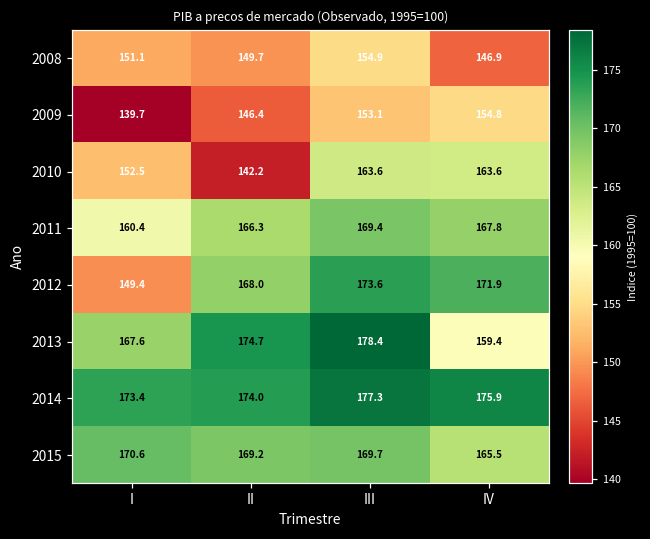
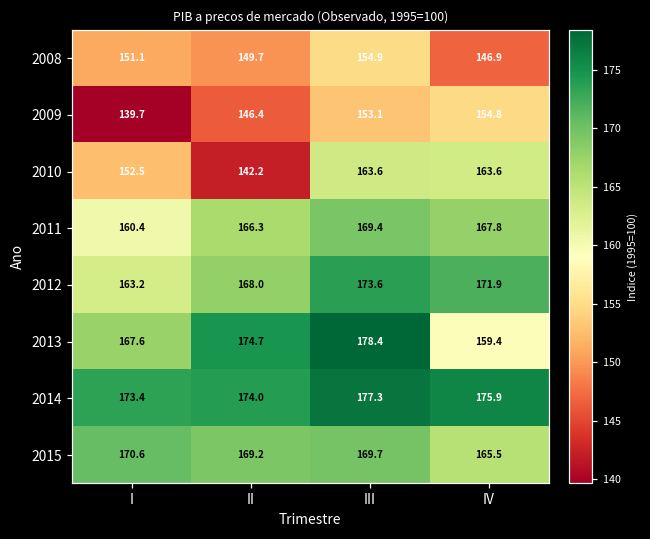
2012, I: 149.4 -> 163.2
